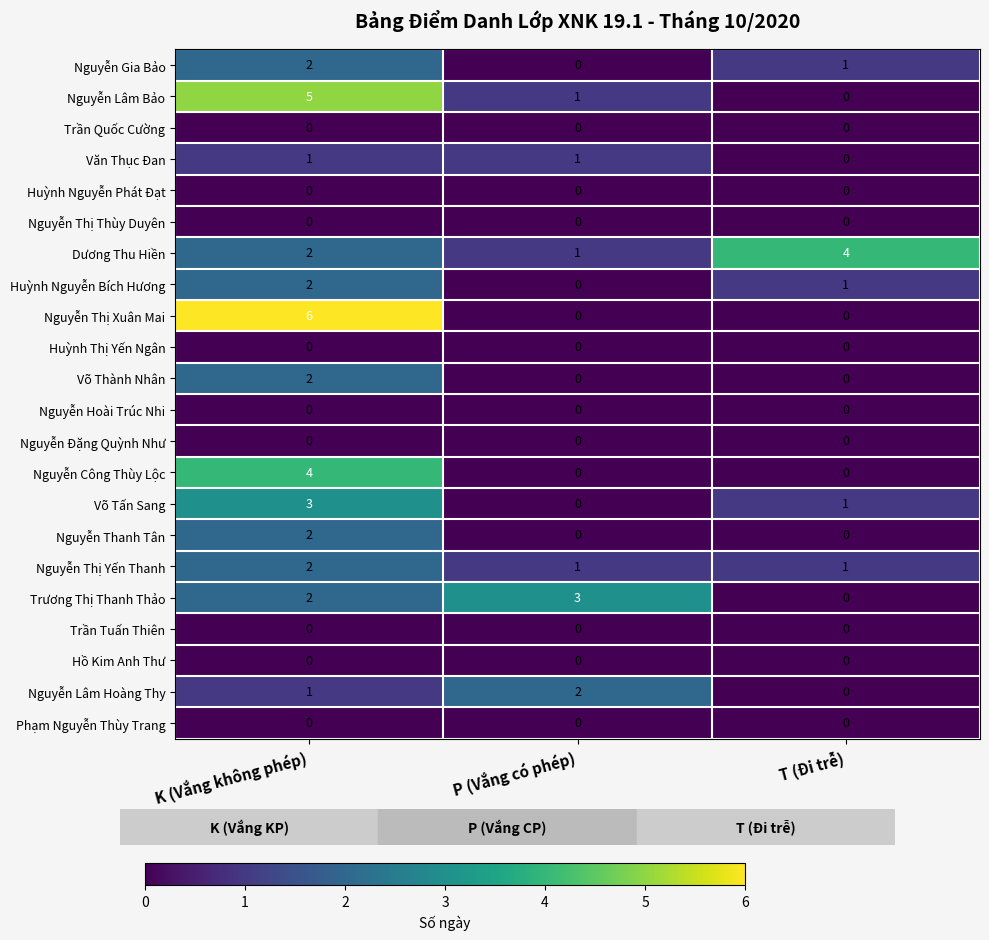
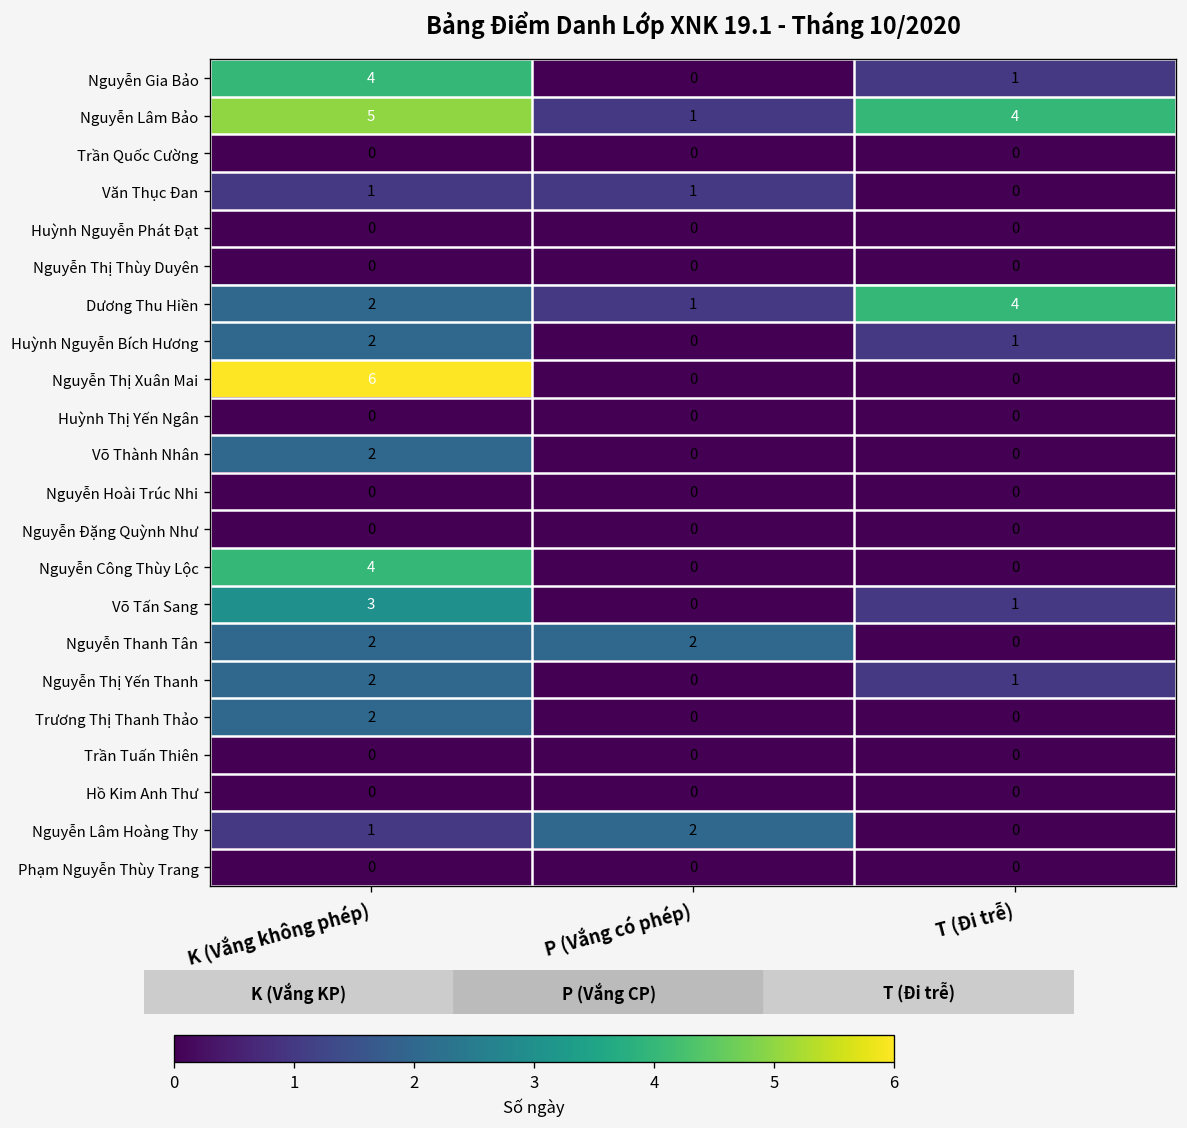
Nguyễn Gia Bảo, K (Vắng không phép): 2 -> 4
Nguyễn Lâm Bảo, T (Đi trễ): 0 -> 4
Nguyễn Thanh Tân, P (Vắng có phép): 0 -> 2
Nguyễn Thị Yến Thanh, P (Vắng có phép): 1 -> 0
Trương Thị Thanh Thảo, P (Vắng có phép): 3 -> 0
